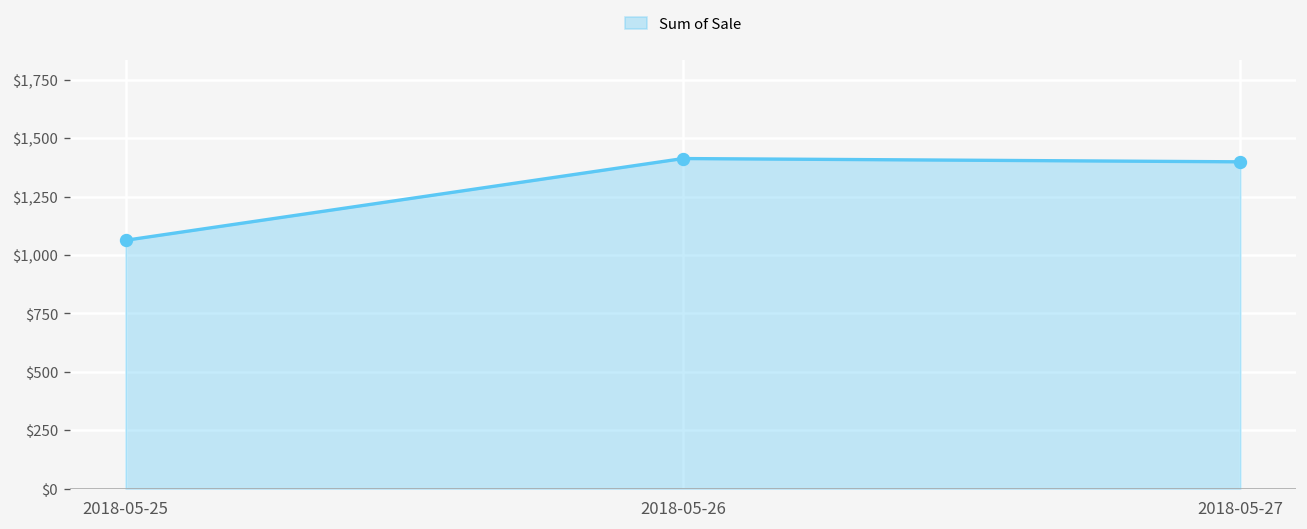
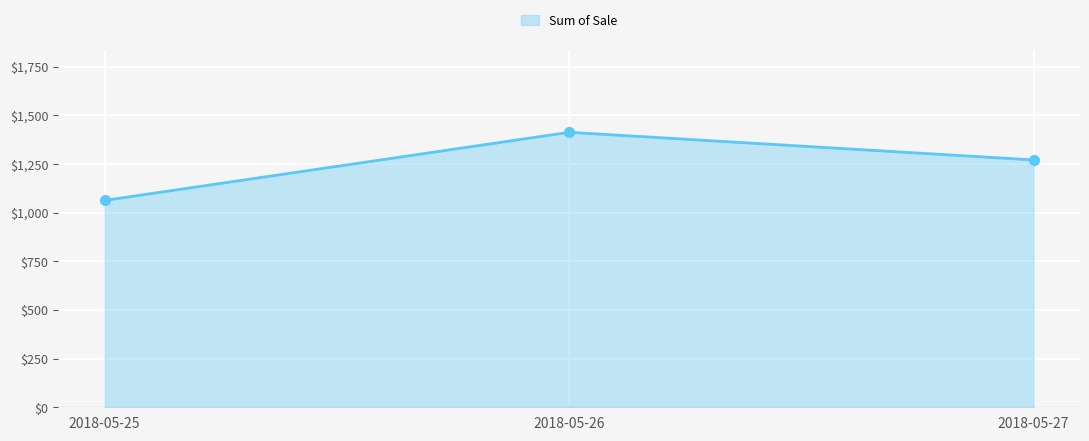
2018-05-27: $1,400 -> $1,270
